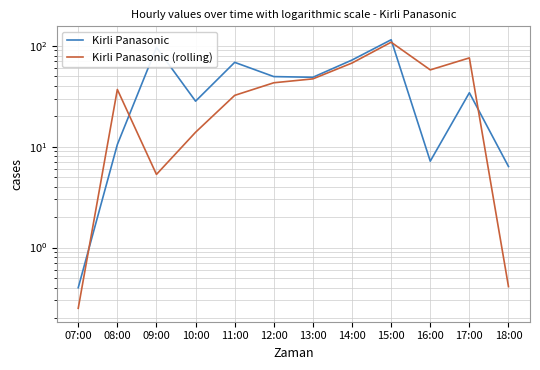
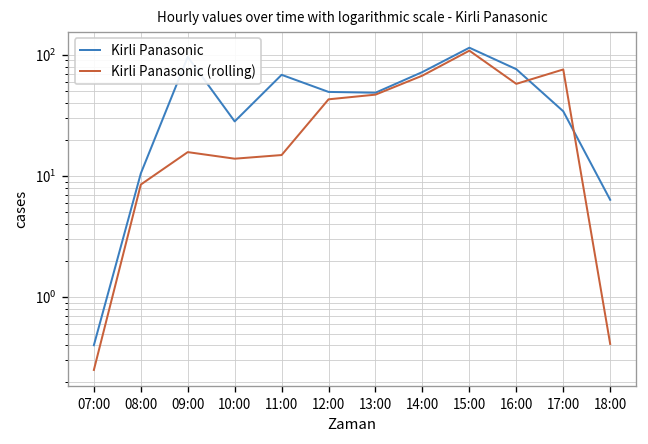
Kirli Panasonic (rolling), 08:00: 37 -> 9
Kirli Panasonic (rolling), 09:00: 5 -> 16
Kirli Panasonic (rolling), 11:00: 32 -> 15
Kirli Panasonic, 16:00: 7 -> 80
